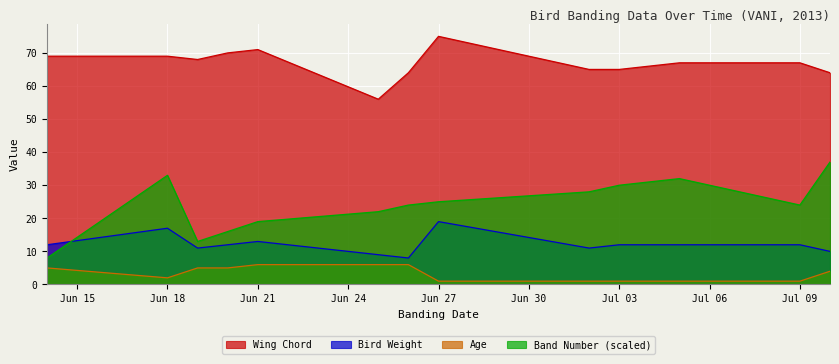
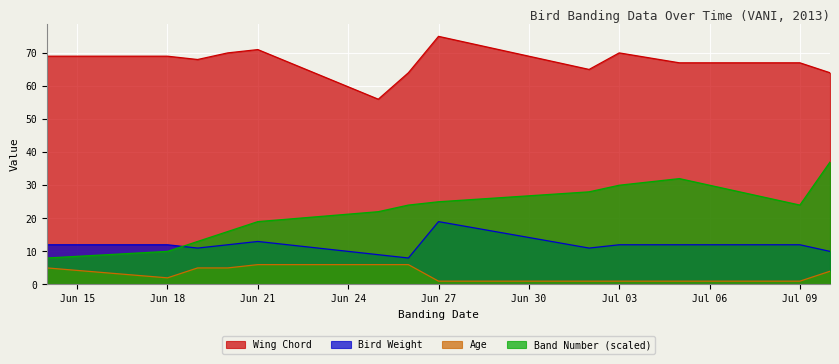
Bird Weight, Jun 18: 17 -> 12
Band Number (scaled), Jun 18: 33 -> 10
Wing Chord, Jul 03: 65 -> 70
